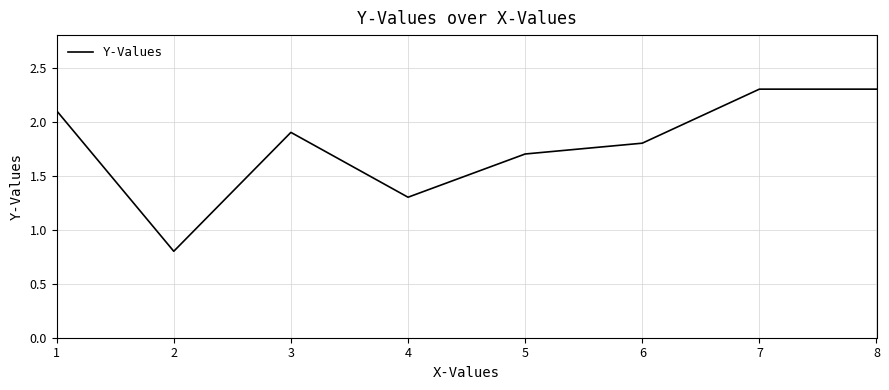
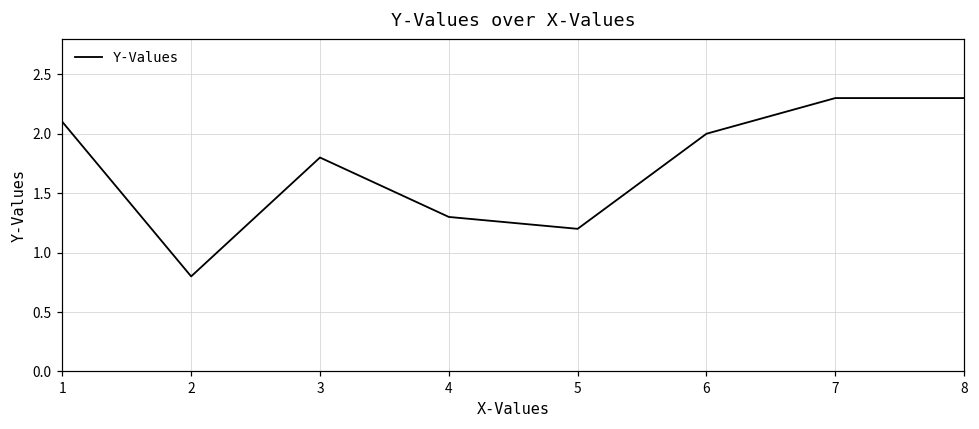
3: 1.9 -> 1.8
5: 1.7 -> 1.2
6: 1.8 -> 2.0
